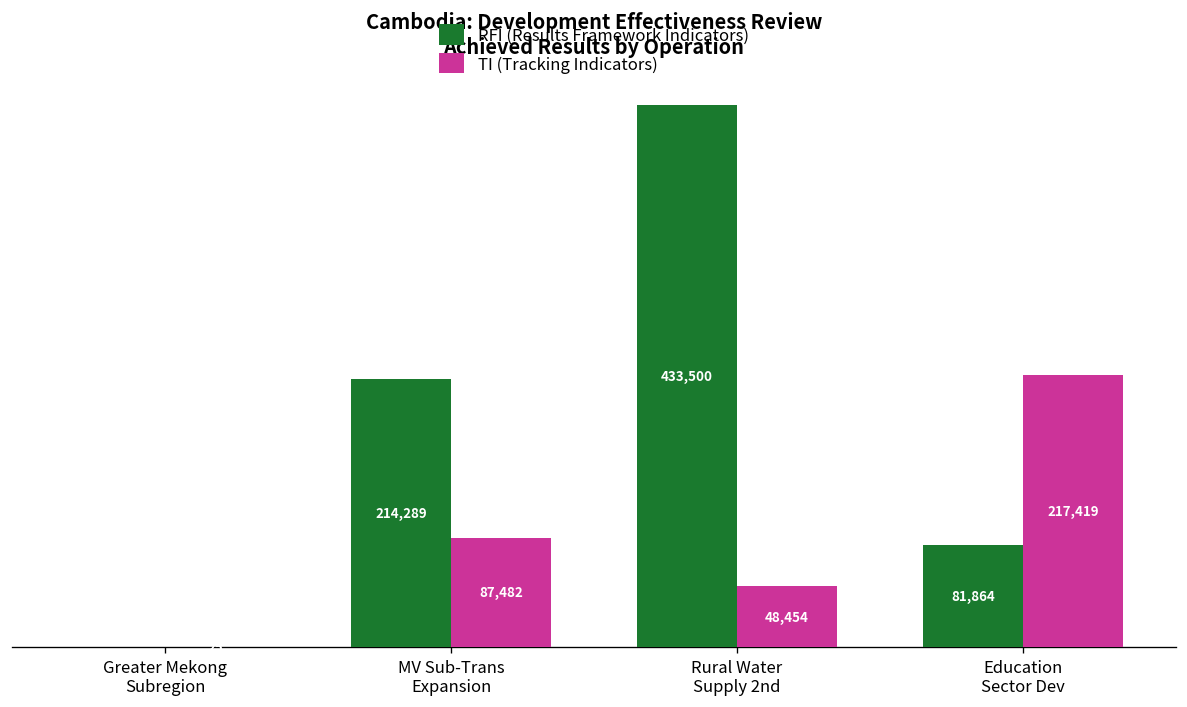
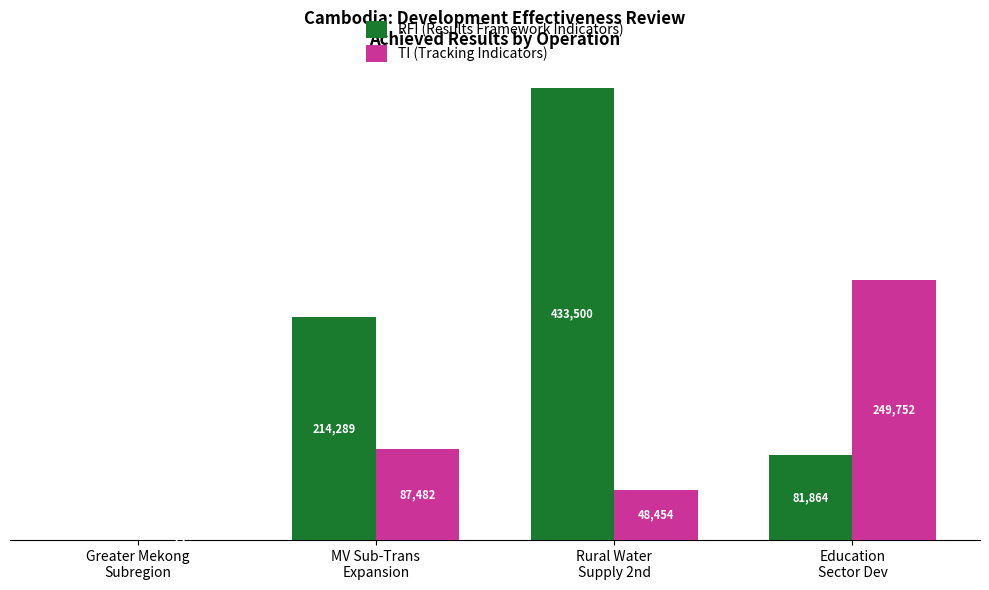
TI (Tracking Indicators), Education Sector Dev: 217,419 -> 249,752
